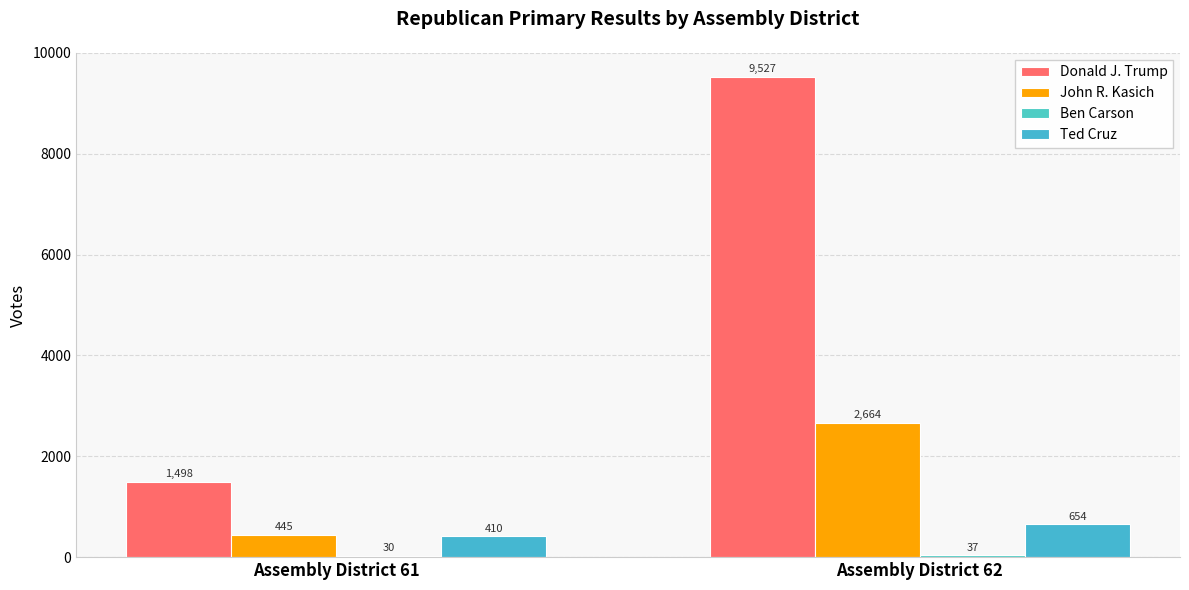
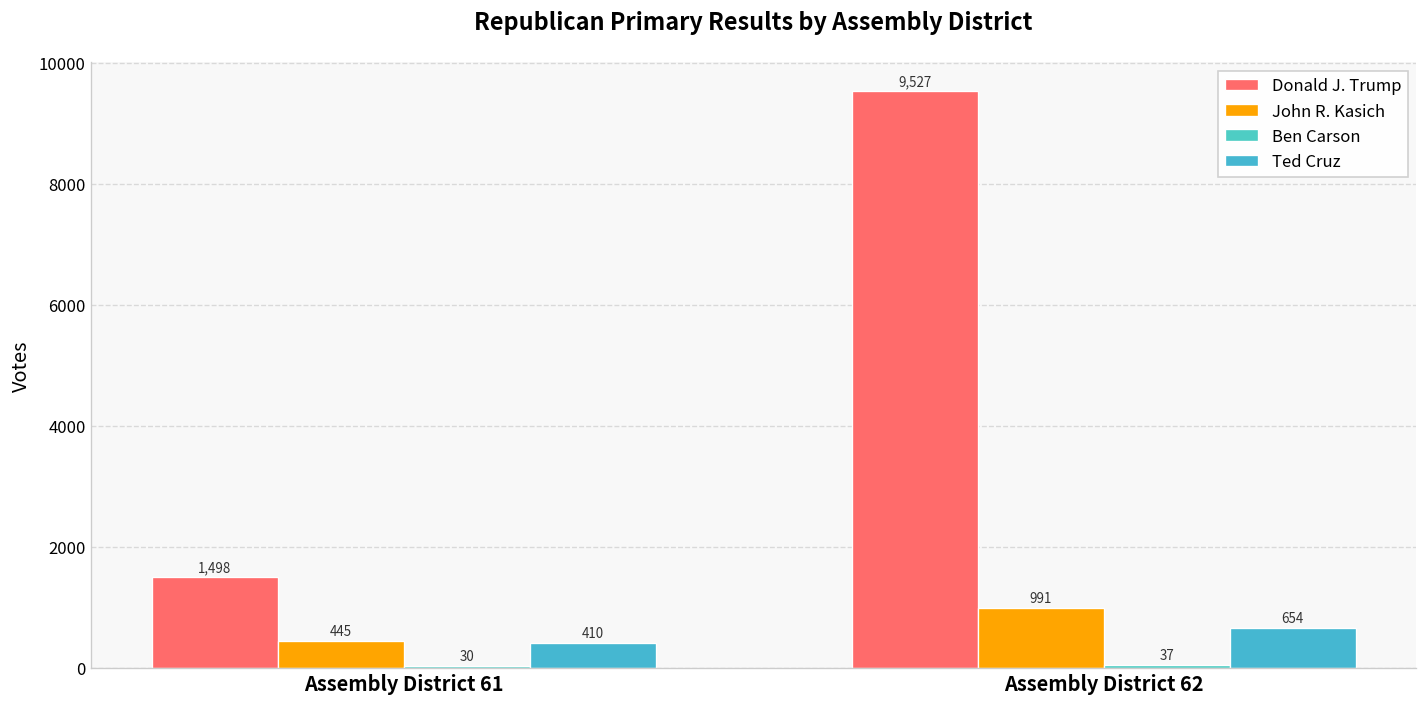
John R. Kasich, Assembly District 62: 2,664 -> 991
